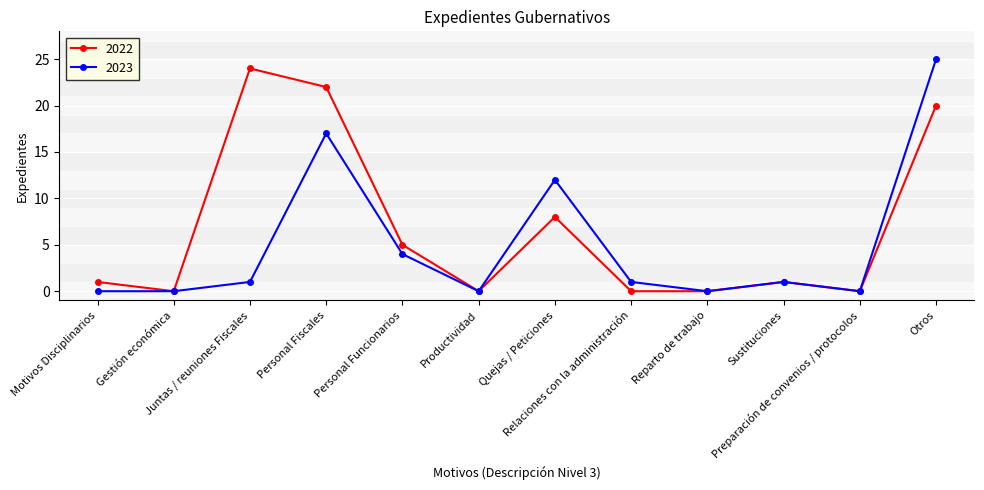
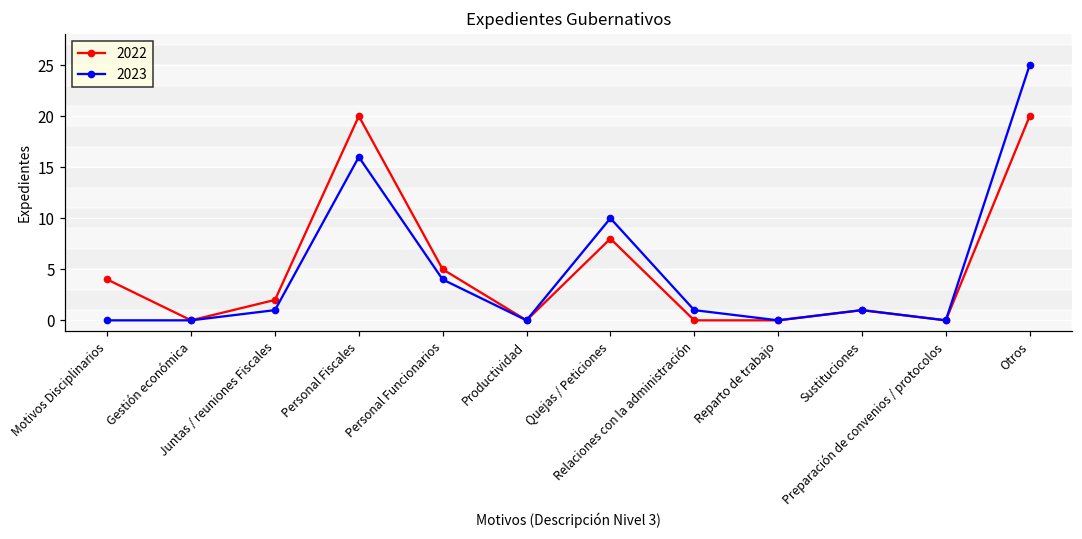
2022, Motivos Disciplinarios: 1 -> 4
2022, Juntas / reuniones Fiscales: 24 -> 2
2022, Personal Fiscales: 22 -> 20
2023, Personal Fiscales: 17 -> 16
2023, Quejas / Peticiones: 12 -> 10
